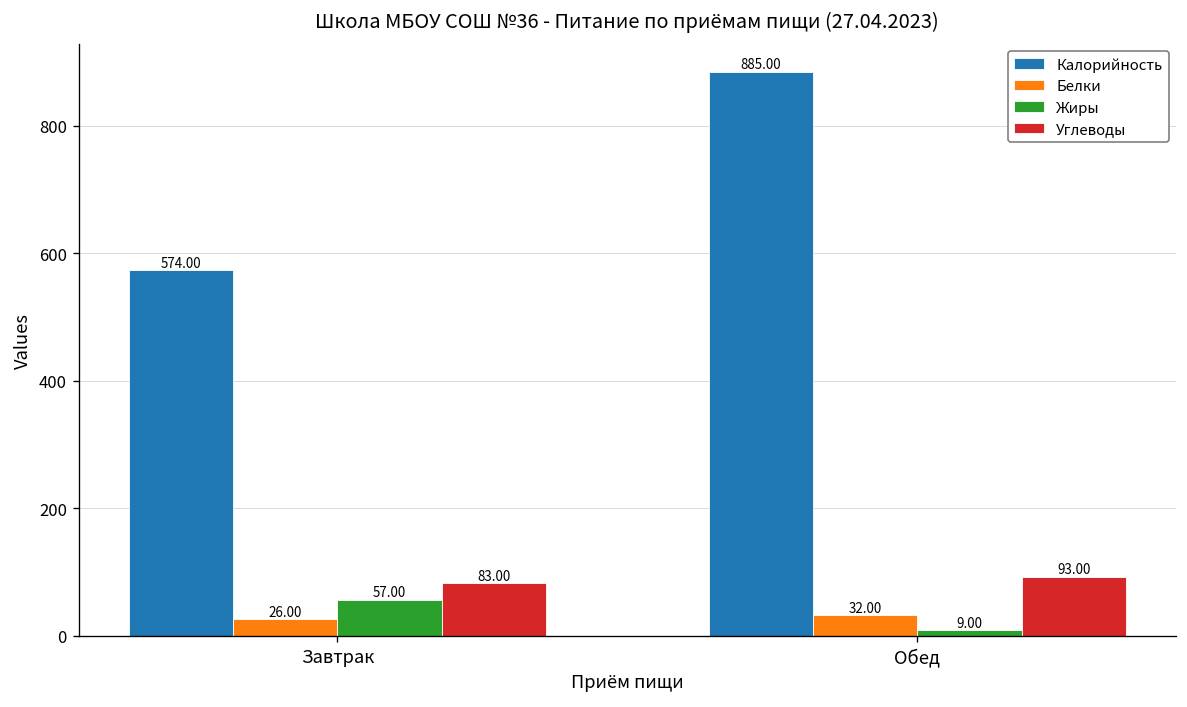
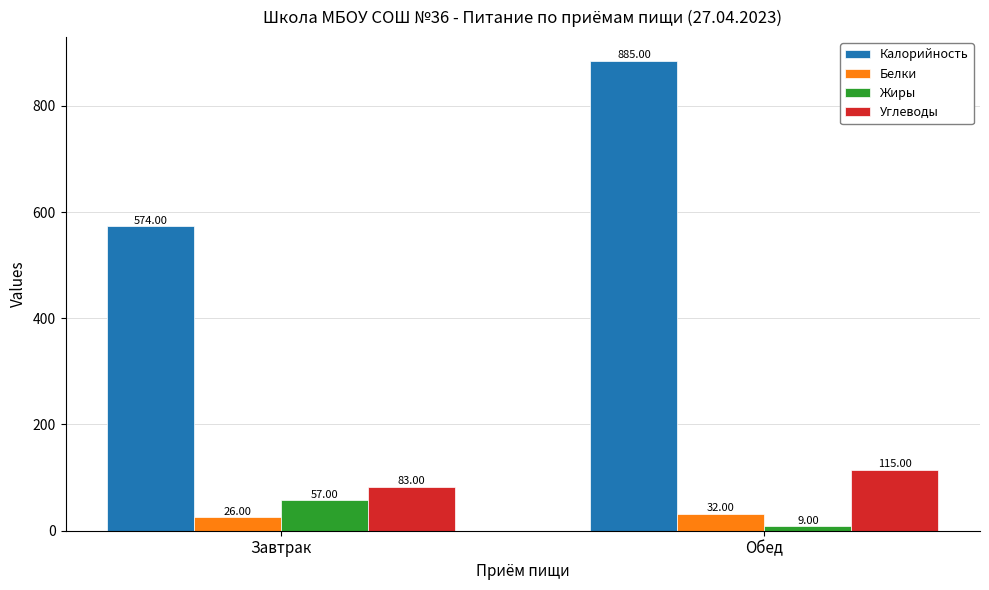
Углеводы, Обед: 93.00 -> 115.00
